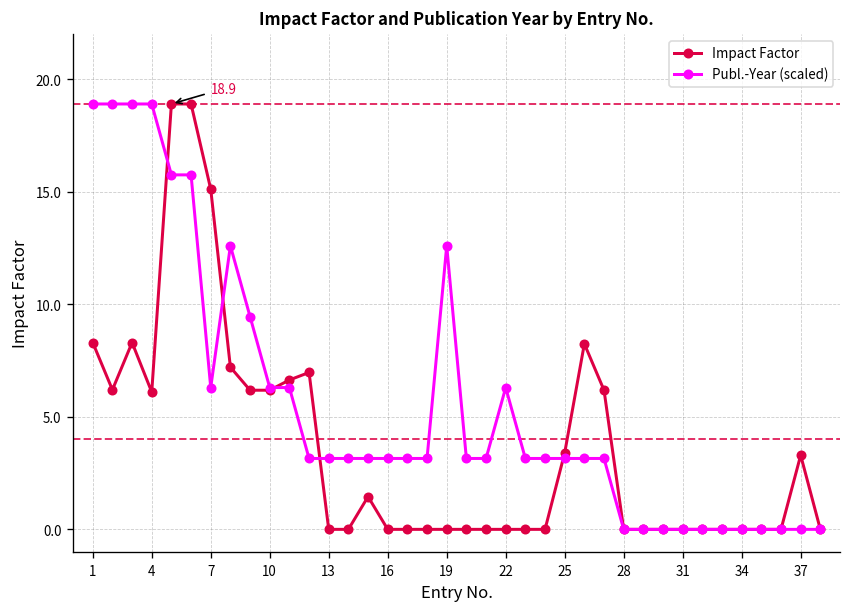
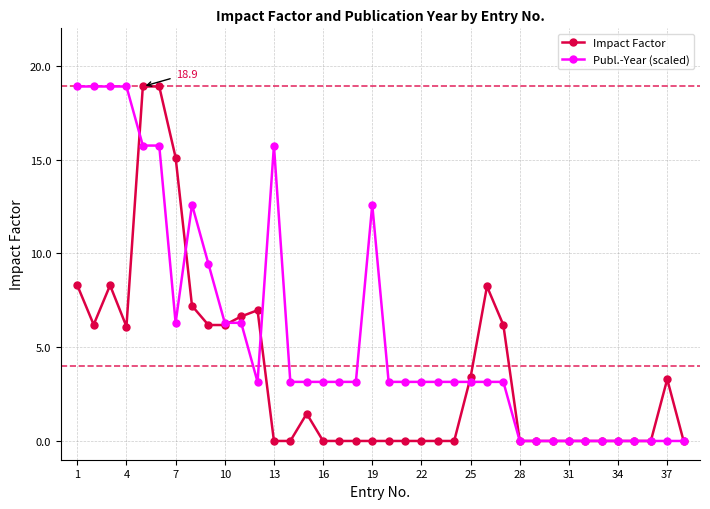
Publ.-Year (scaled), 13: 3.1 -> 15.8
Publ.-Year (scaled), 22: 6.3 -> 3.1
